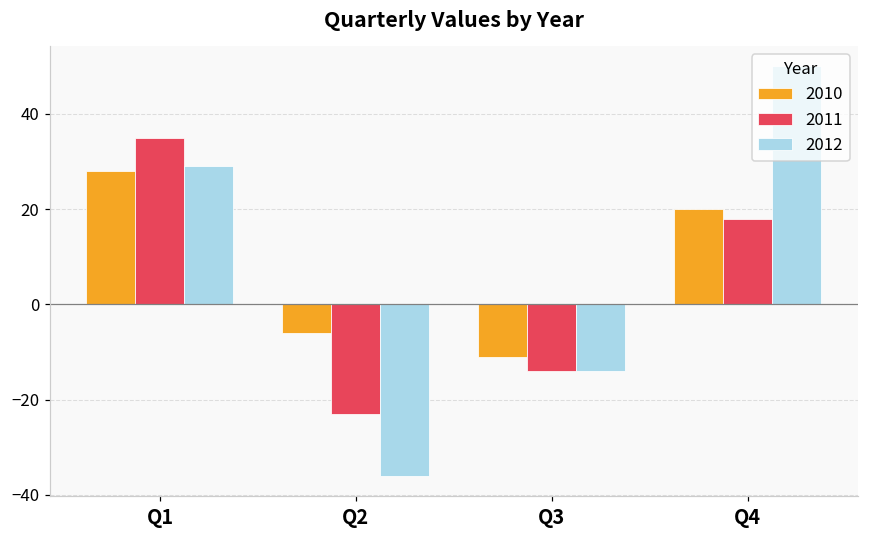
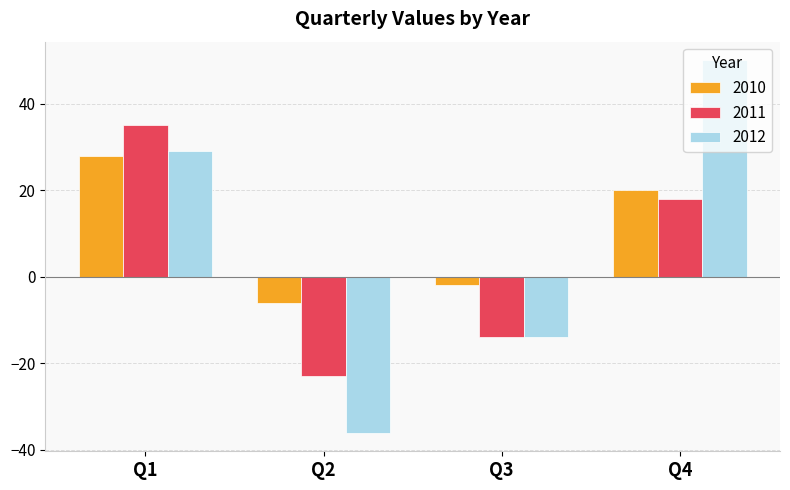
2010, Q3: -11 -> -2
